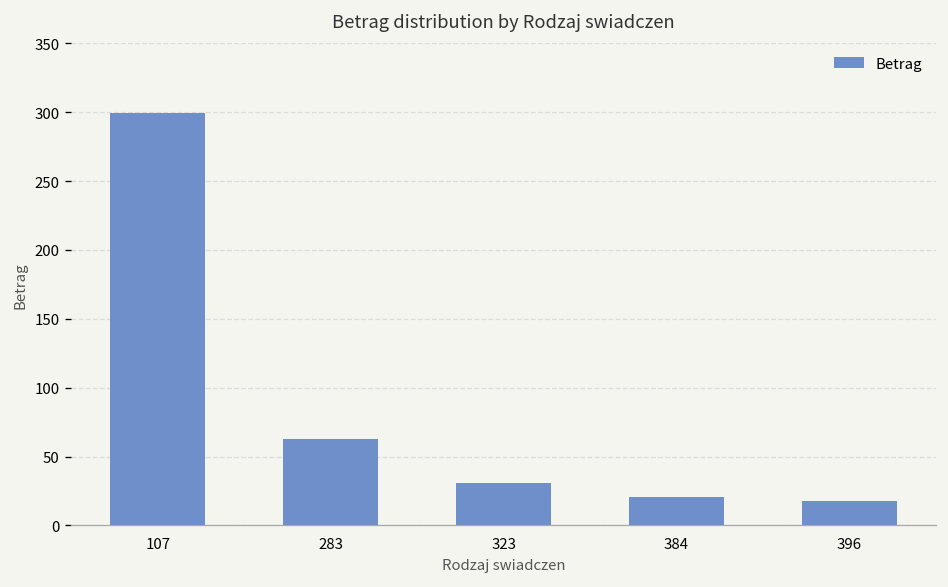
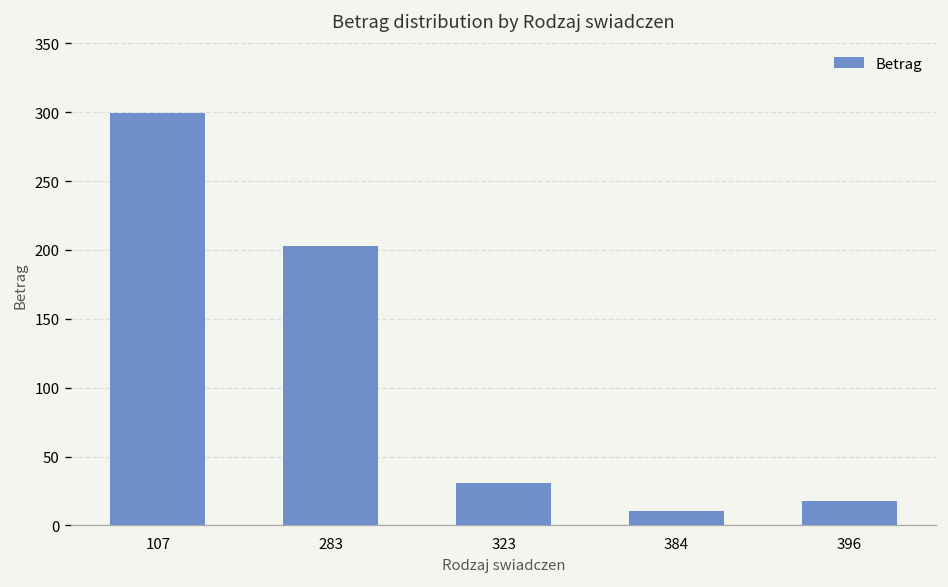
283: 63 -> 203
384: 21 -> 10
